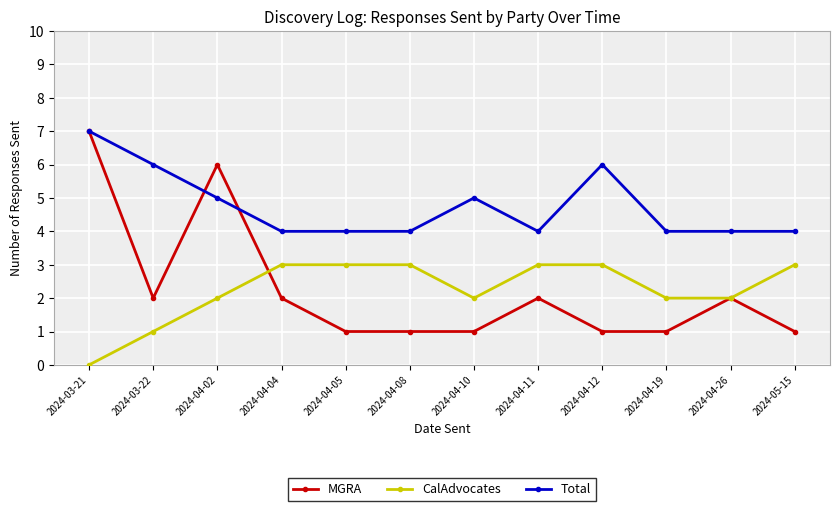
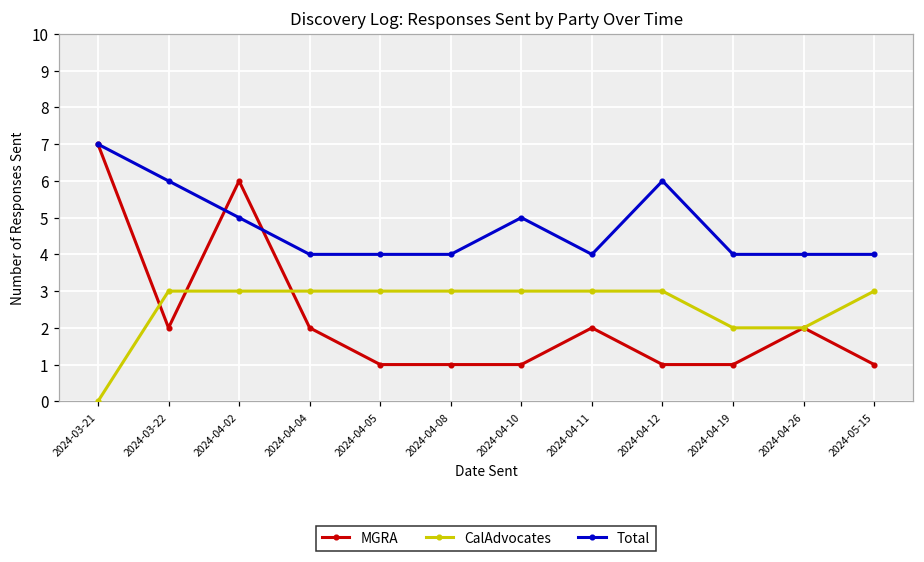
CalAdvocates, 2024-03-22: 1 -> 3
CalAdvocates, 2024-04-02: 2 -> 3
CalAdvocates, 2024-04-10: 2 -> 3
